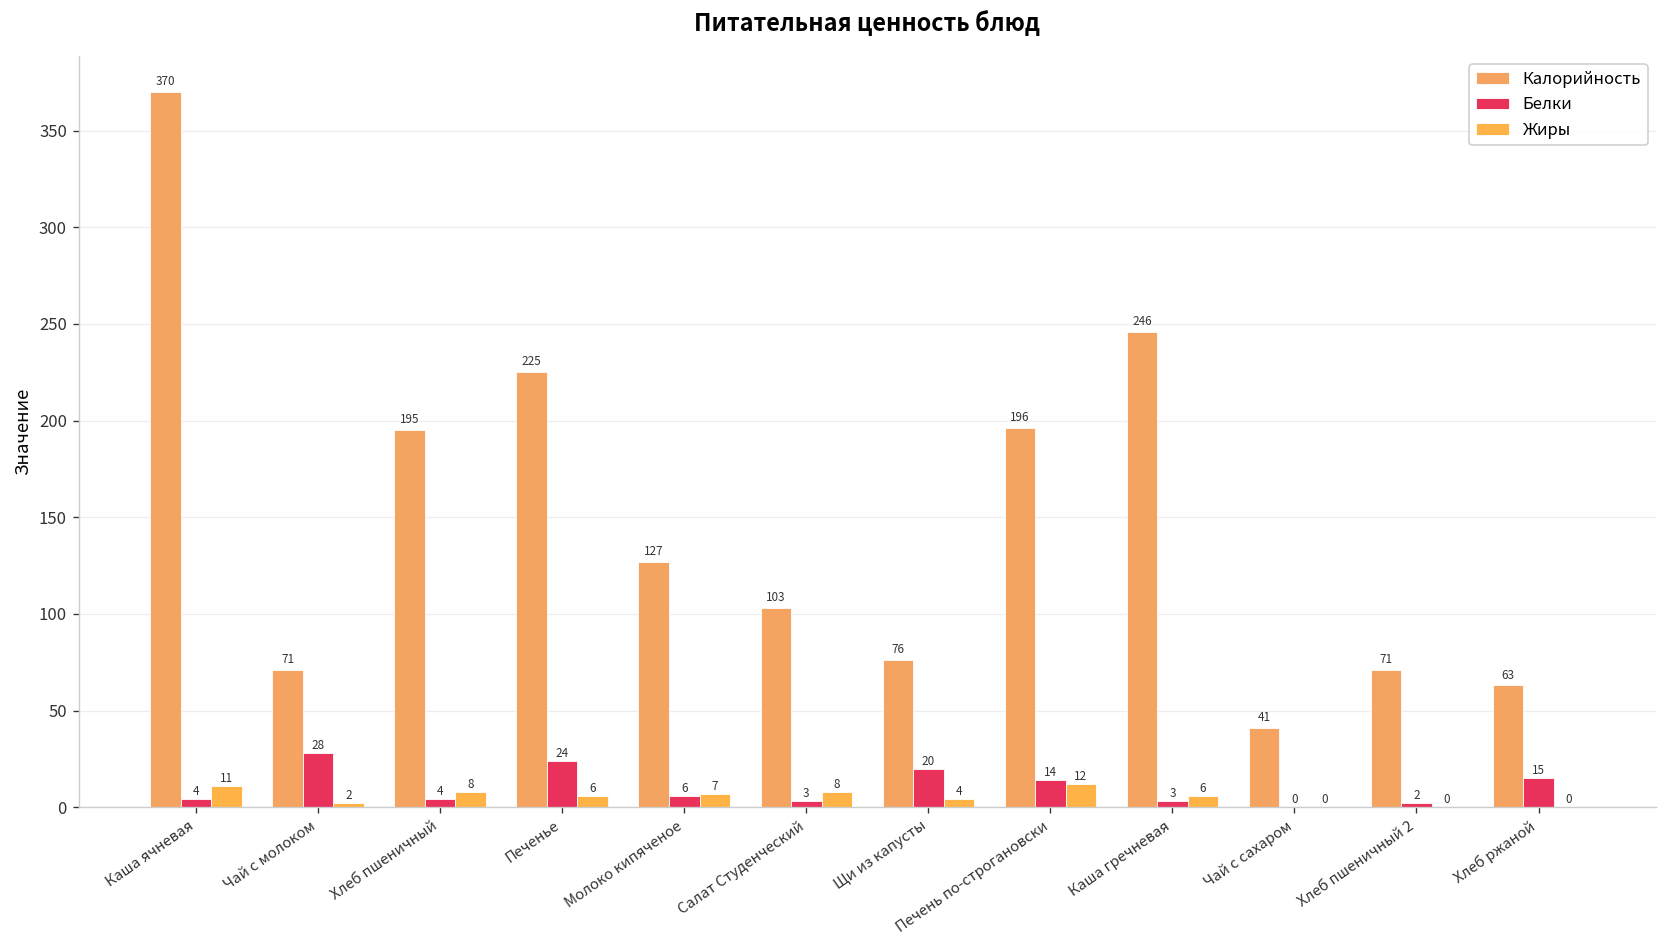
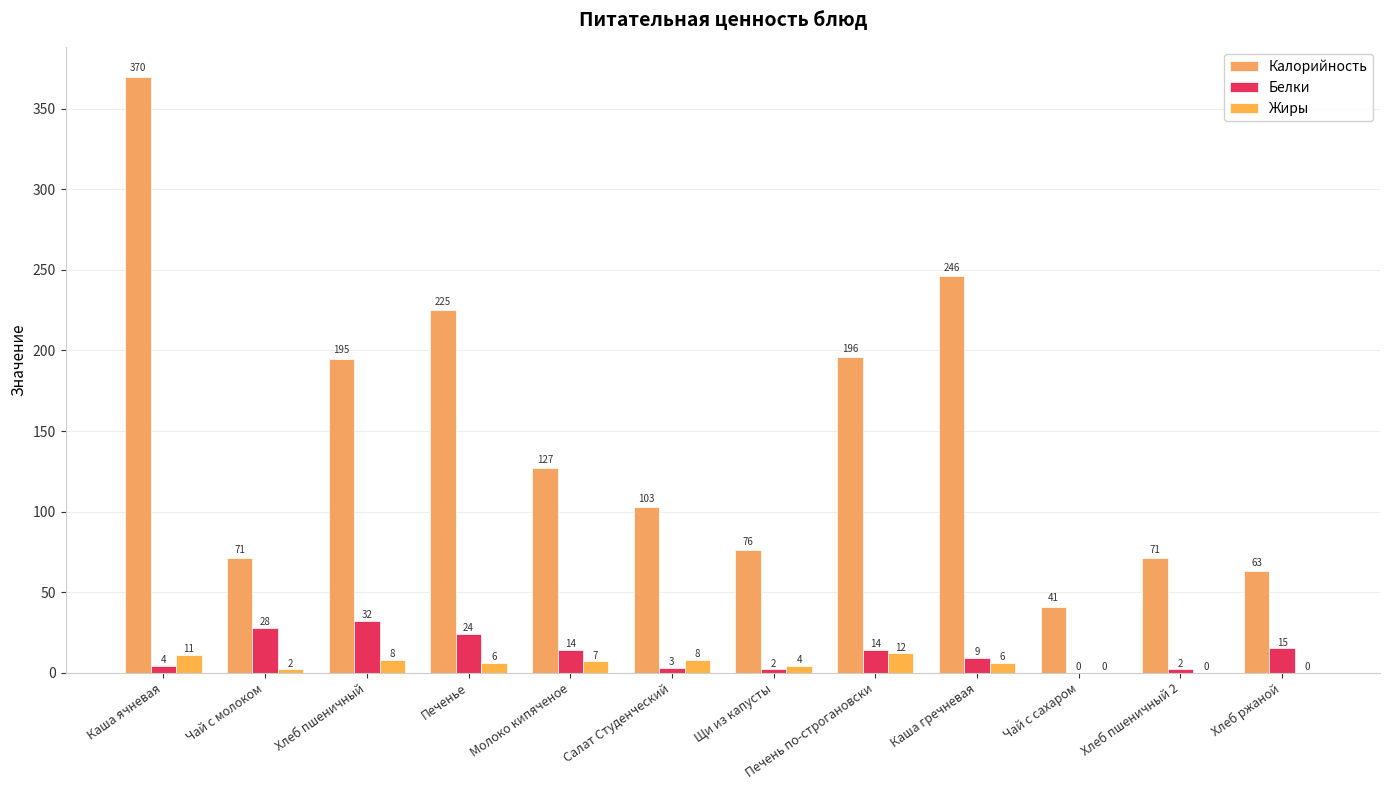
Белки, Хлеб пшеничный: 4 -> 32
Белки, Молоко кипяченое: 6 -> 14
Белки, Щи из капусты: 20 -> 2
Белки, Каша гречневая: 3 -> 9
